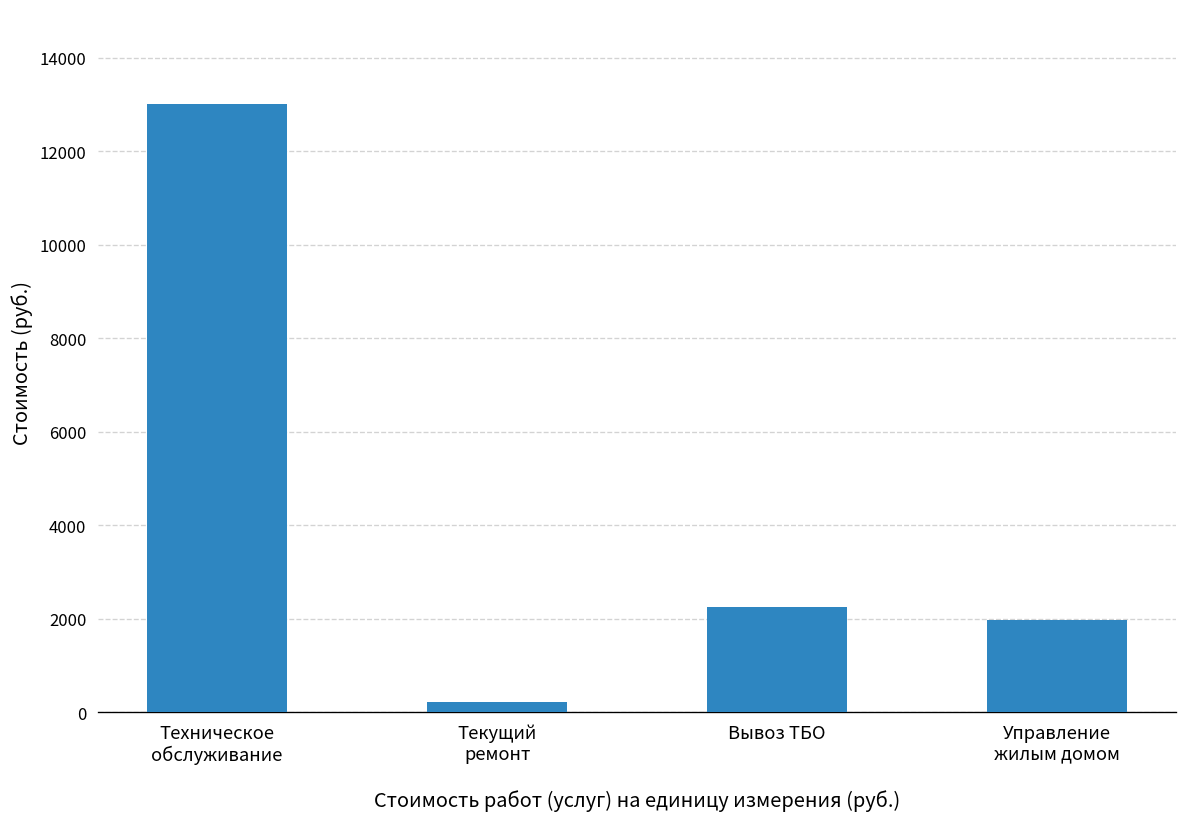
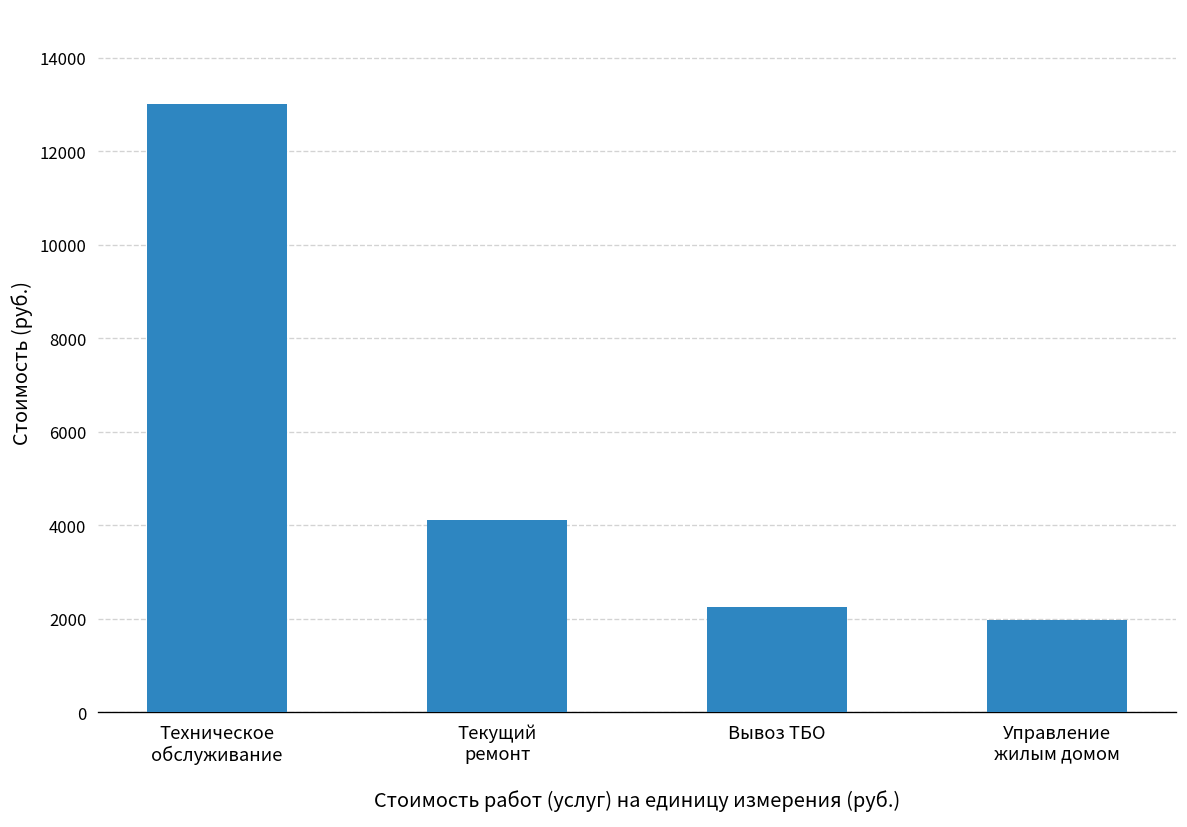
Текущий ремонт: 200 -> 4100
